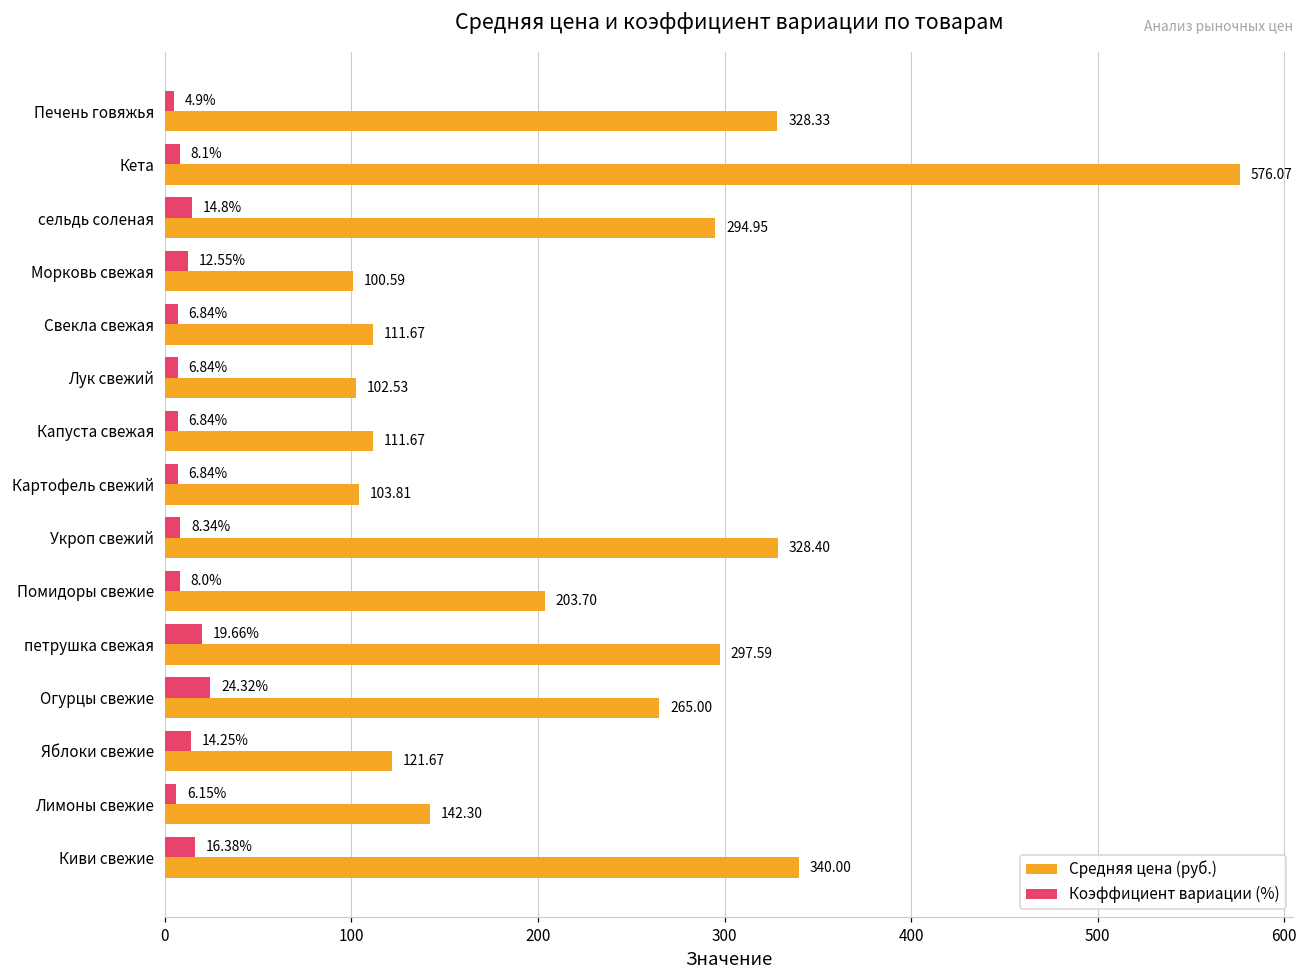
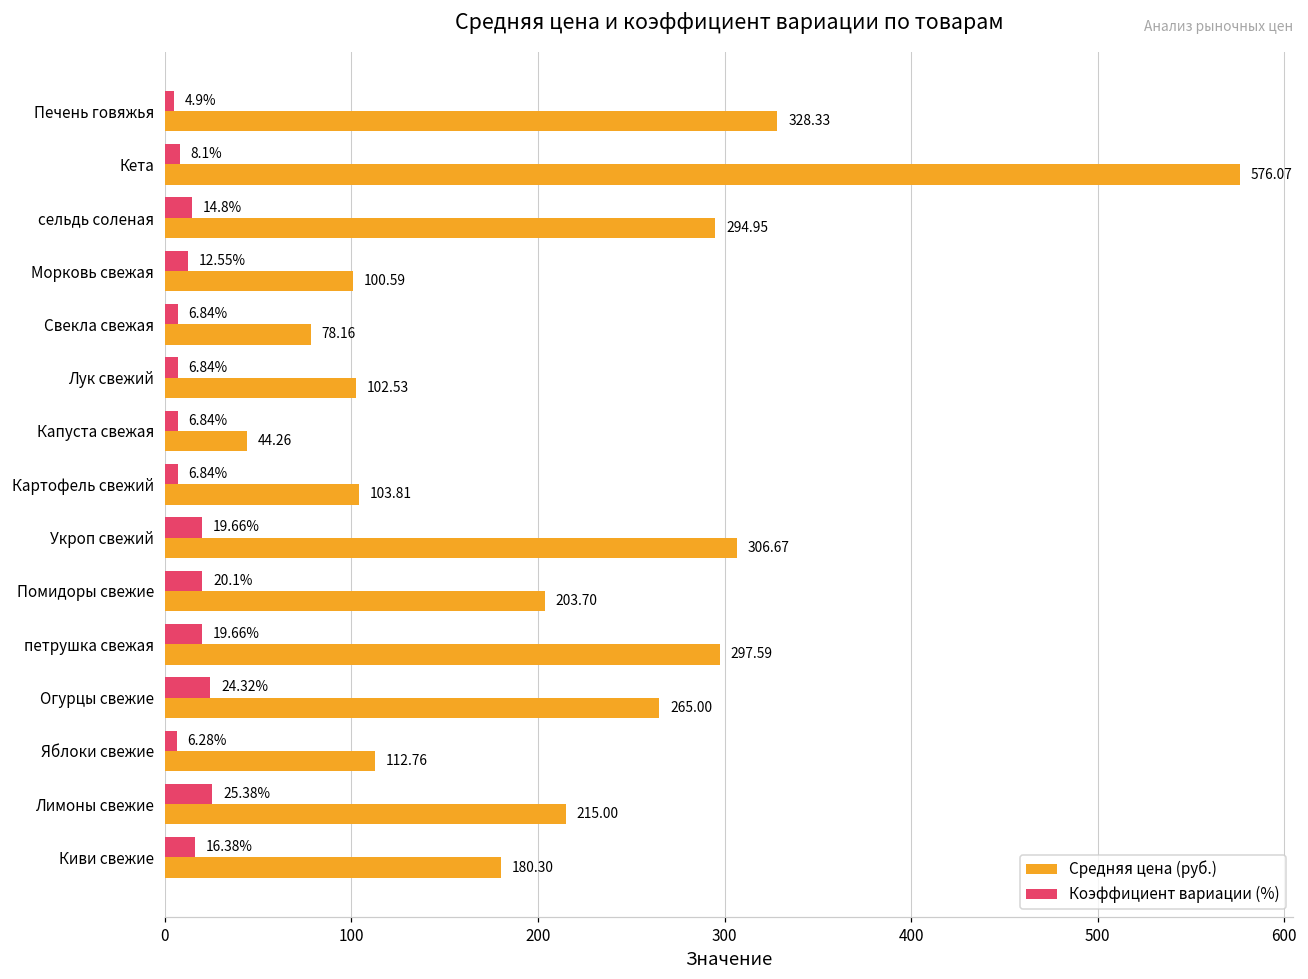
Средняя цена (руб.), Свекла свежая: 111.67 -> 78.16
Средняя цена (руб.), Капуста свежая: 111.67 -> 44.26
Коэффициент вариации (%), Укроп свежий: 8.34% -> 19.66%
Средняя цена (руб.), Укроп свежий: 328.40 -> 306.67
Коэффициент вариации (%), Помидоры свежие: 8.0% -> 20.1%
Коэффициент вариации (%), Яблоки свежие: 14.25% -> 6.28%
Средняя цена (руб.), Яблоки свежие: 121.67 -> 112.76
Коэффициент вариации (%), Лимоны свежие: 6.15% -> 25.38%
Средняя цена (руб.), Лимоны свежие: 142.30 -> 215.00
Средняя цена (руб.), Киви свежие: 340.00 -> 180.30
